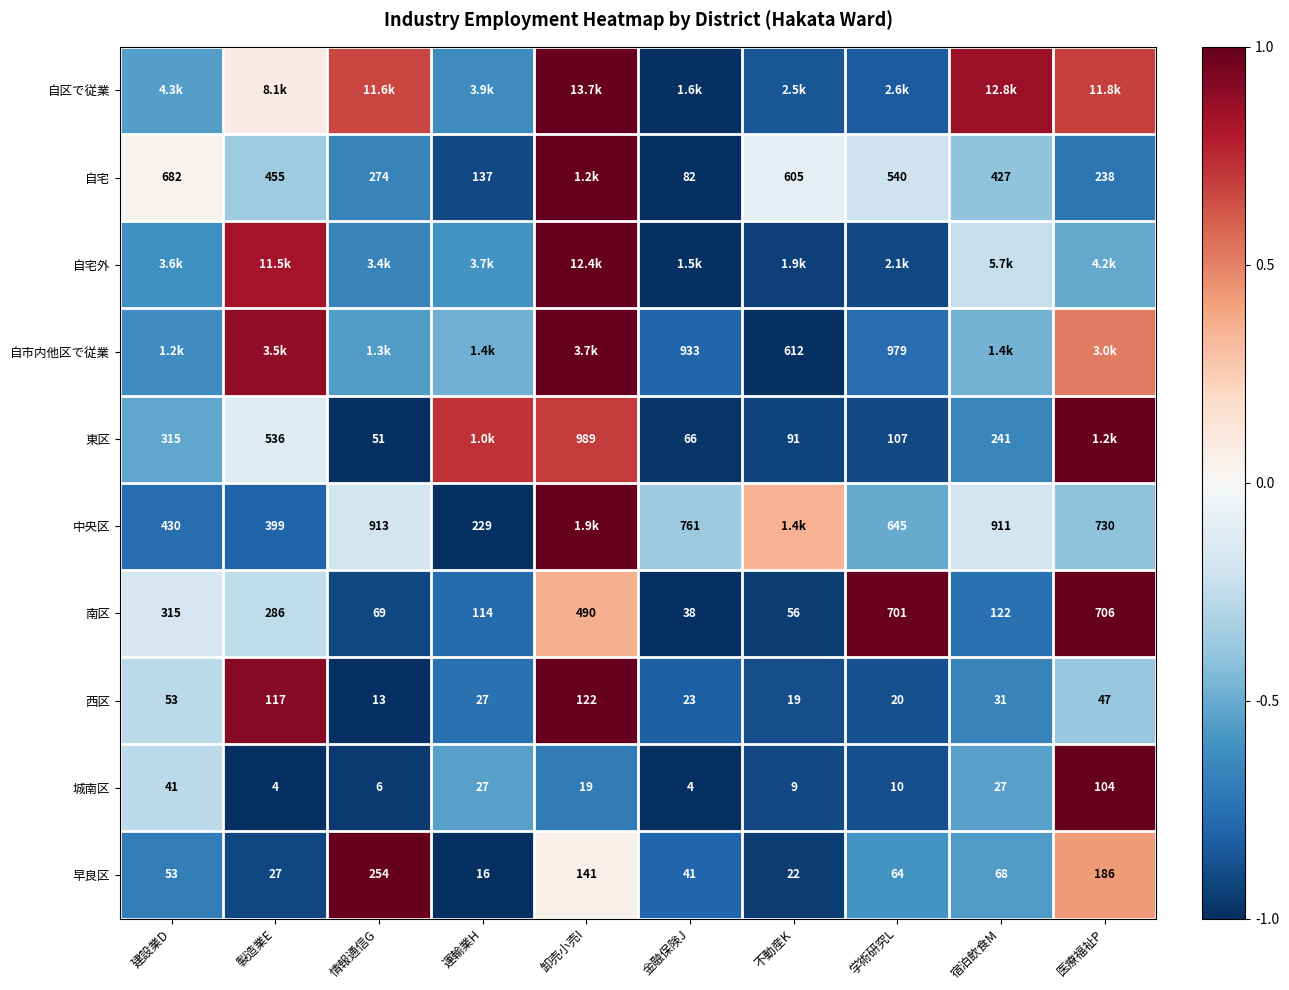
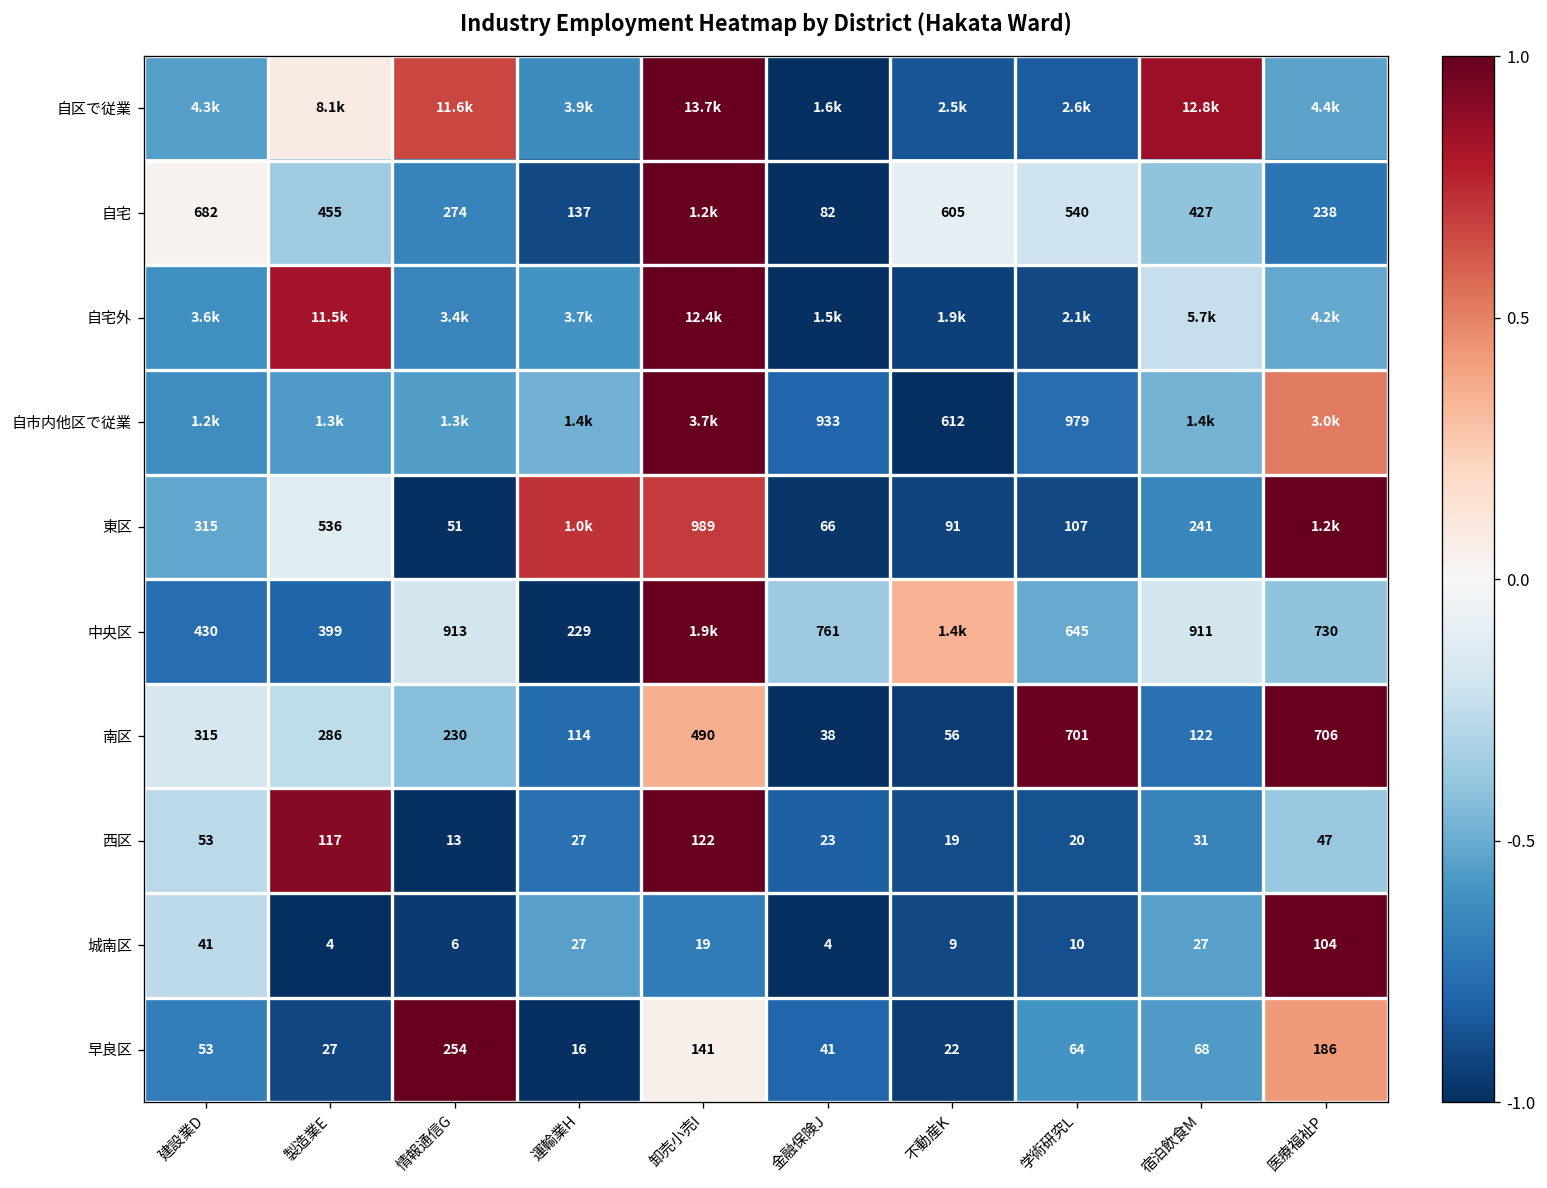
自区で従業, 医療福祉P: 11.8k -> 4.4k
自市内他区で従業, 製造業E: 3.5k -> 1.3k
南区, 情報通信G: 69 -> 230
